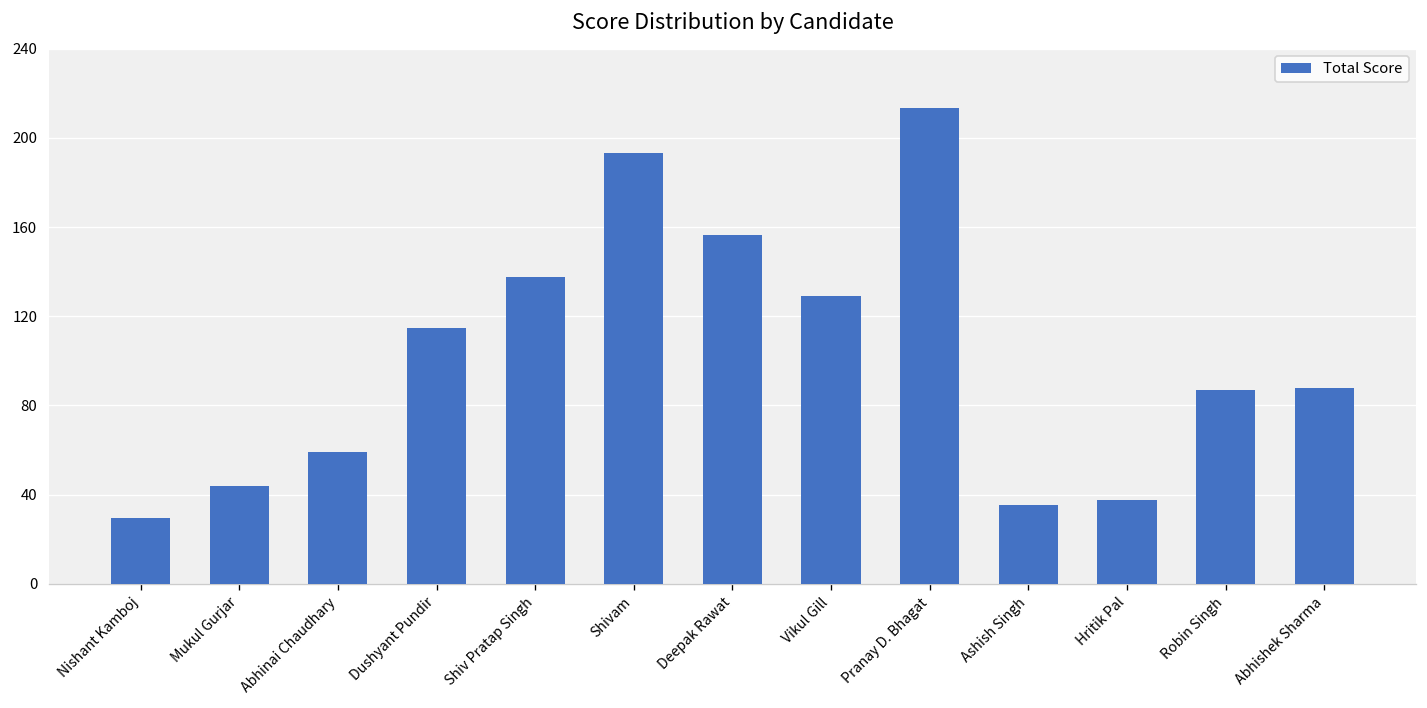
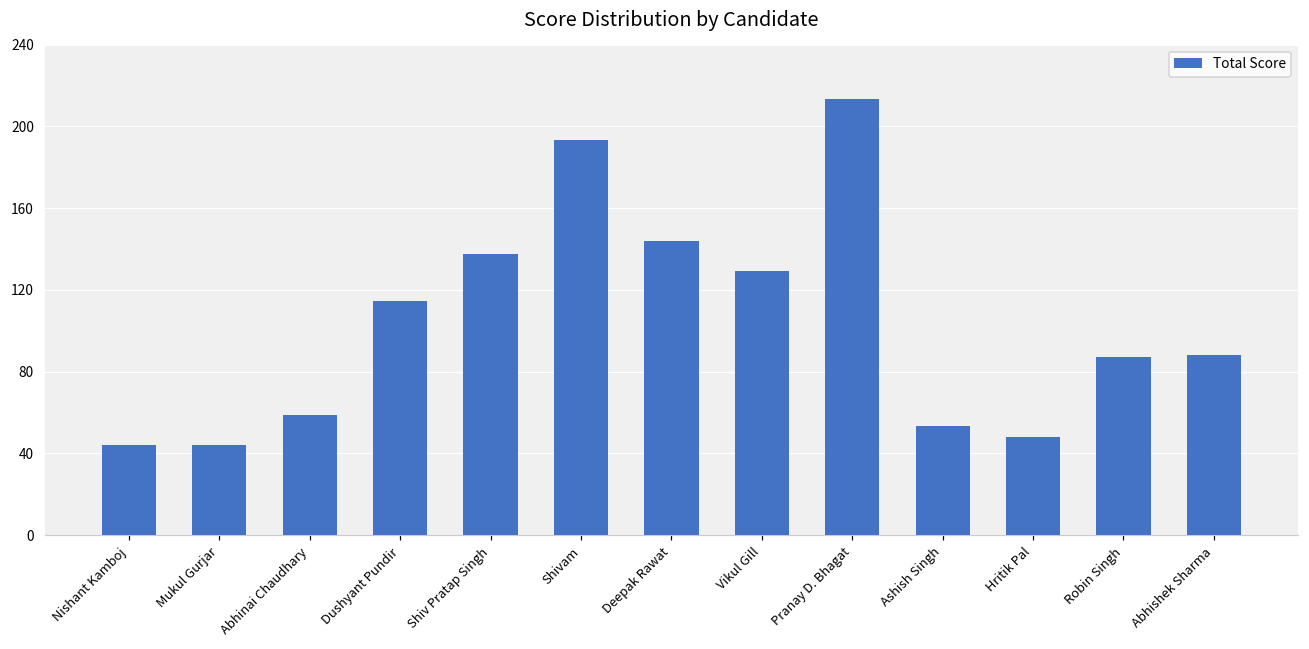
Nishant Kamboj: 30 -> 44
Deepak Rawat: 157 -> 144
Ashish Singh: 35 -> 53
Hritik Pal: 38 -> 48
